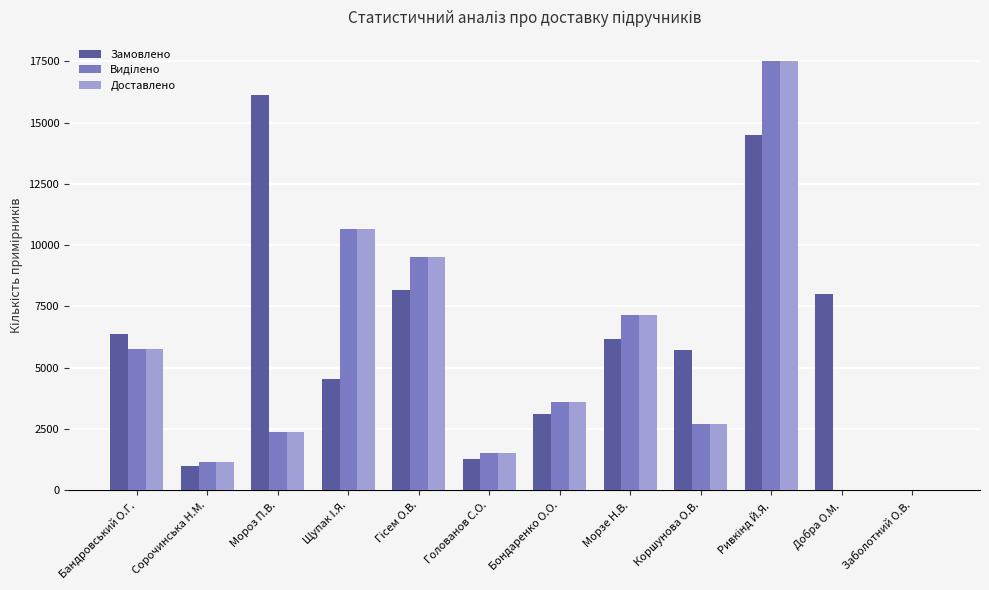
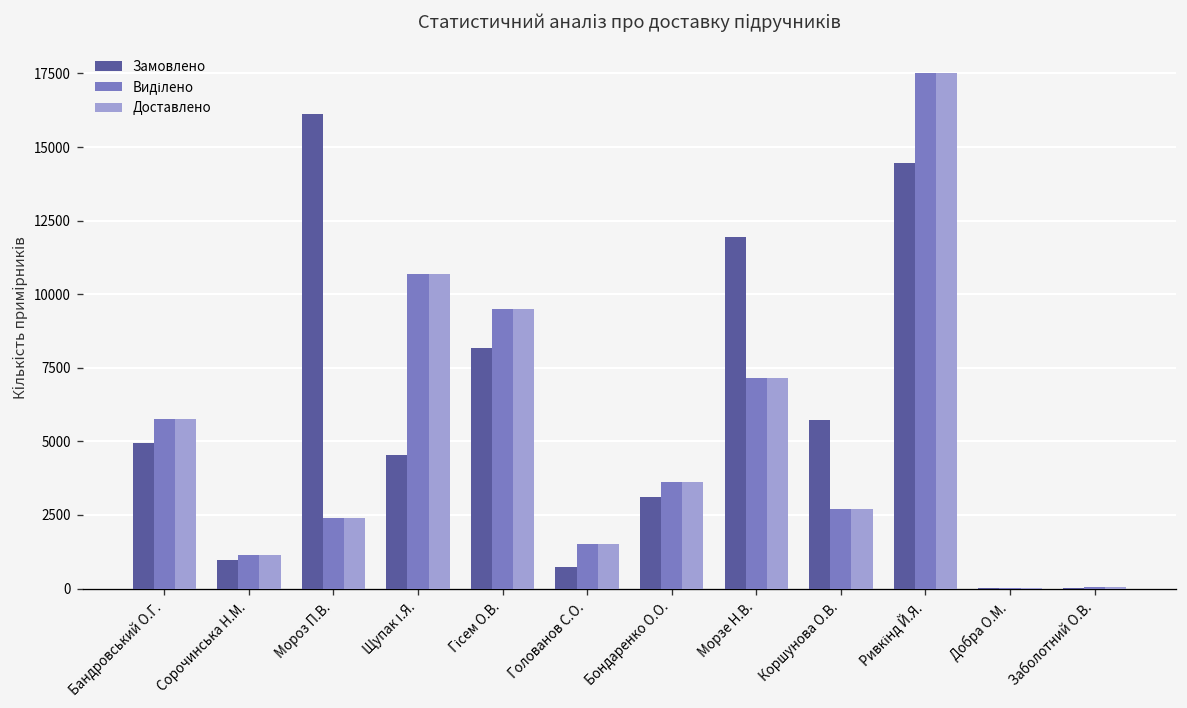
Замовлено, Бандровський О.Г.: 6400 -> 5000
Замовлено, Голованов С.О.: 1300 -> 700
Замовлено, Морзе Н.В.: 6200 -> 11900
Замовлено, Добра О.М.: 8000 -> 0
